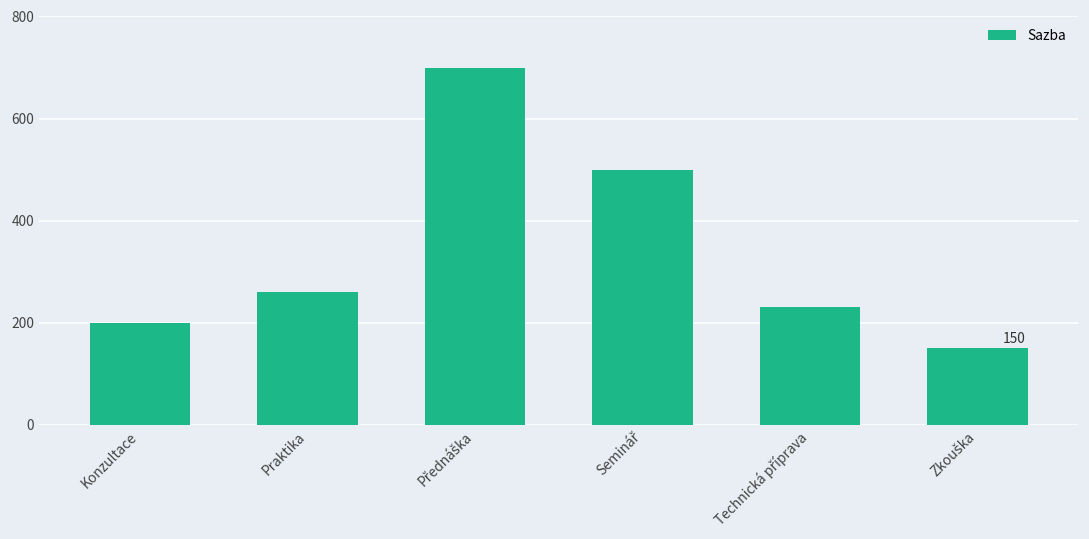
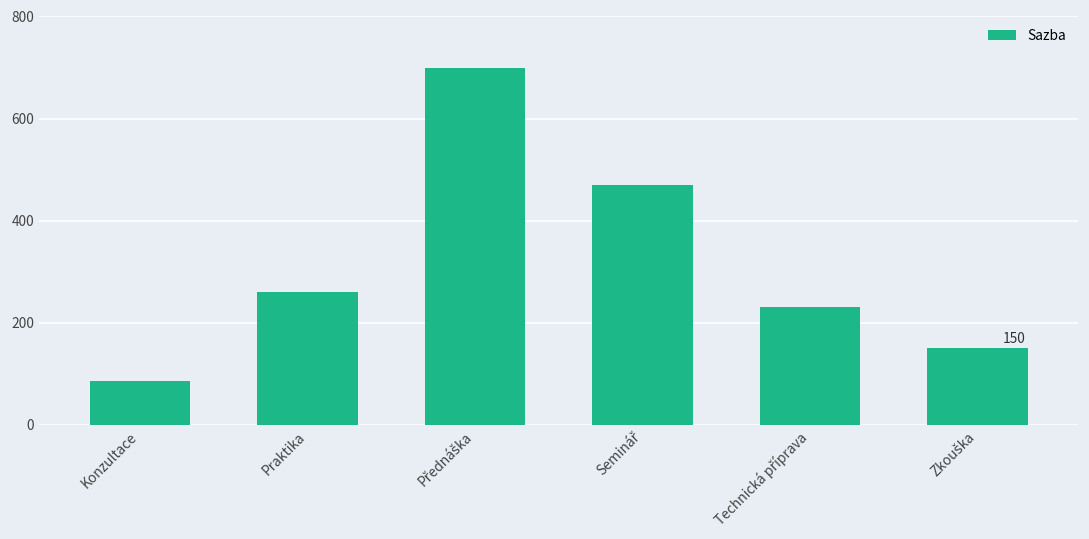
Konzultace: 200 -> 90
Seminář: 500 -> 470
